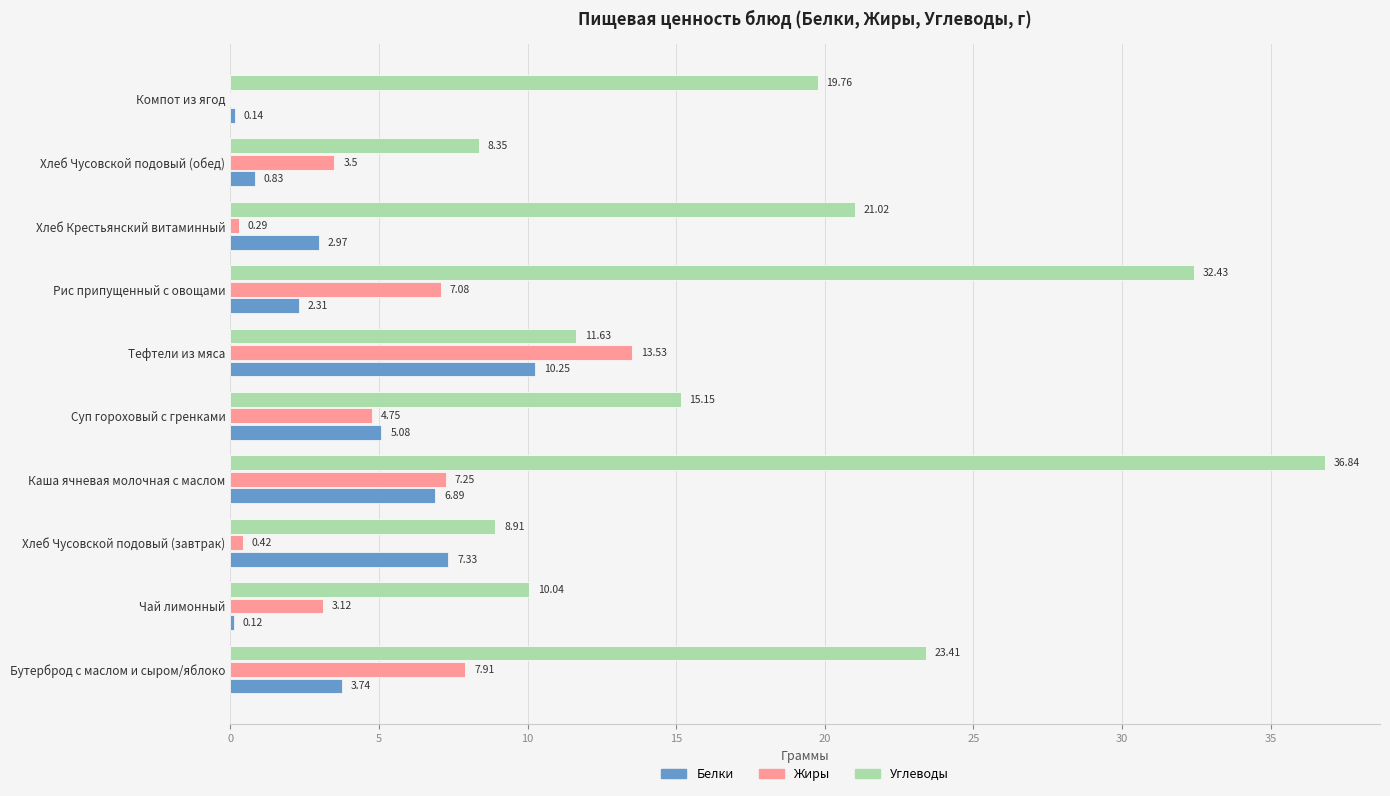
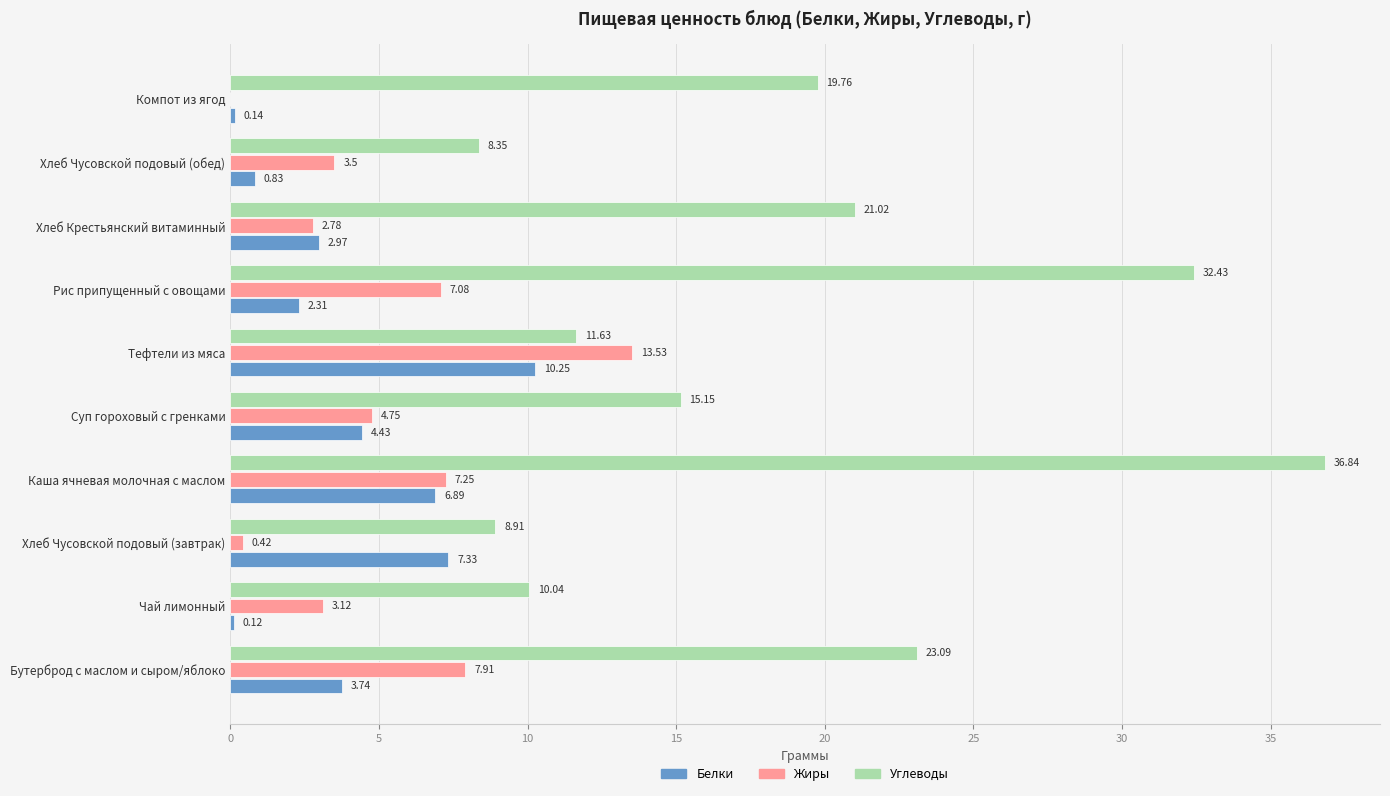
Жиры, Хлеб Крестьянский витаминный: 0.29 -> 2.78
Белки, Суп гороховый с гренками: 5.08 -> 4.43
Углеводы, Бутерброд с маслом и сыром/яблоко: 23.41 -> 23.09
